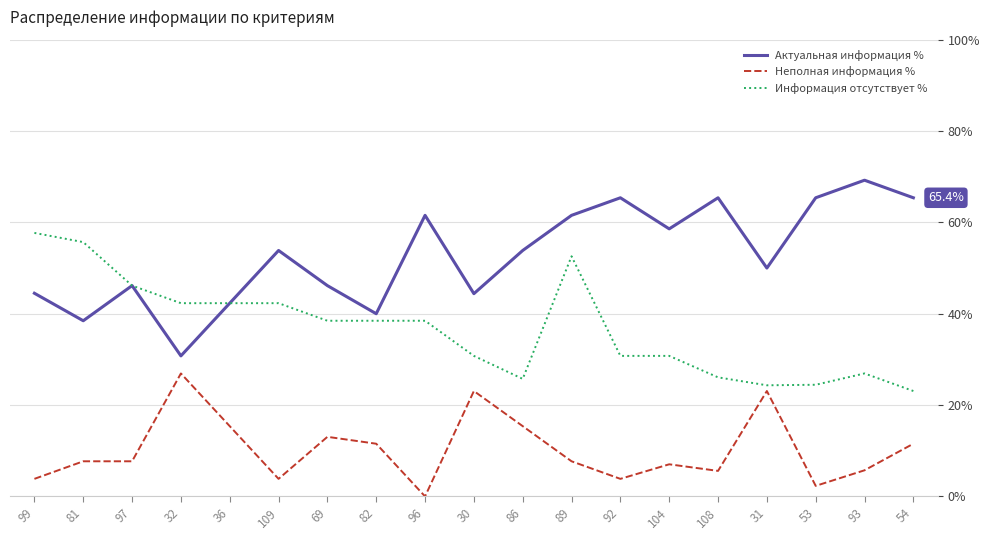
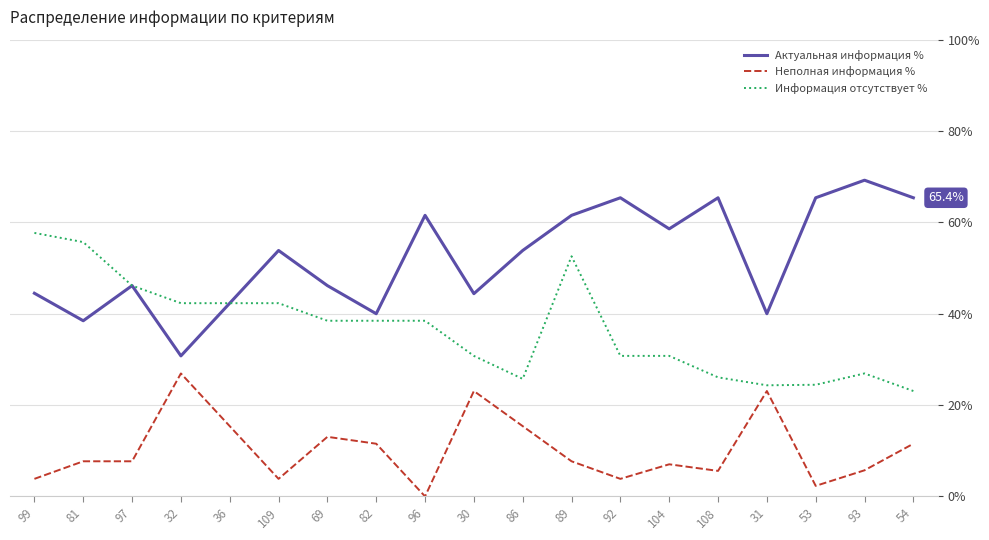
Актуальная информация %, 31: 50% -> 40%
